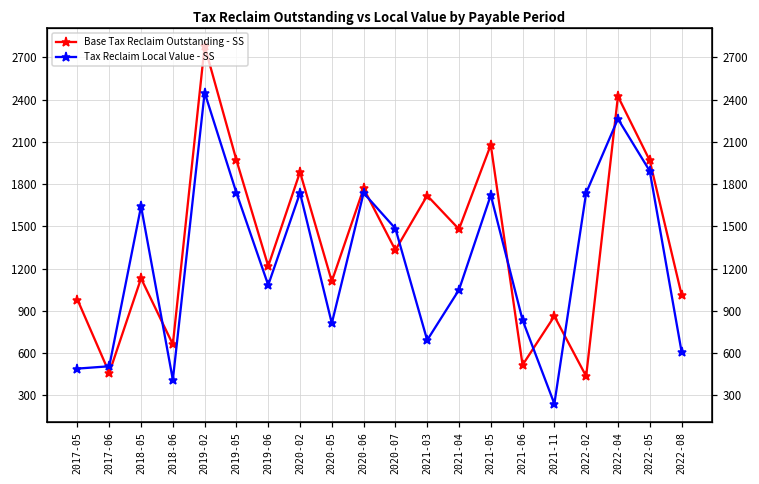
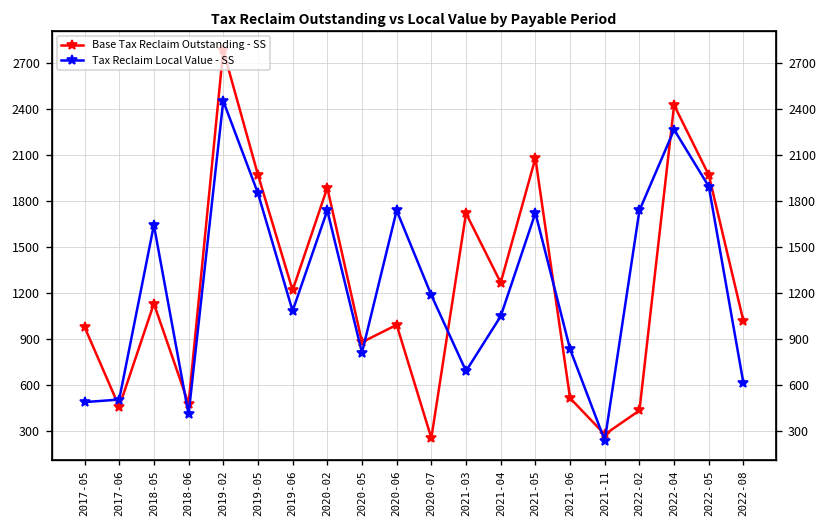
Base Tax Reclaim Outstanding - SS, 2018-06: 660 -> 480
Tax Reclaim Local Value - SS, 2019-05: 1740 -> 1850
Base Tax Reclaim Outstanding - SS, 2020-05: 1110 -> 880
Base Tax Reclaim Outstanding - SS, 2020-06: 1770 -> 990
Base Tax Reclaim Outstanding - SS, 2020-07: 1330 -> 260
Tax Reclaim Local Value - SS, 2020-07: 1480 -> 1190
Base Tax Reclaim Outstanding - SS, 2021-04: 1480 -> 1270
Base Tax Reclaim Outstanding - SS, 2021-11: 860 -> 280
